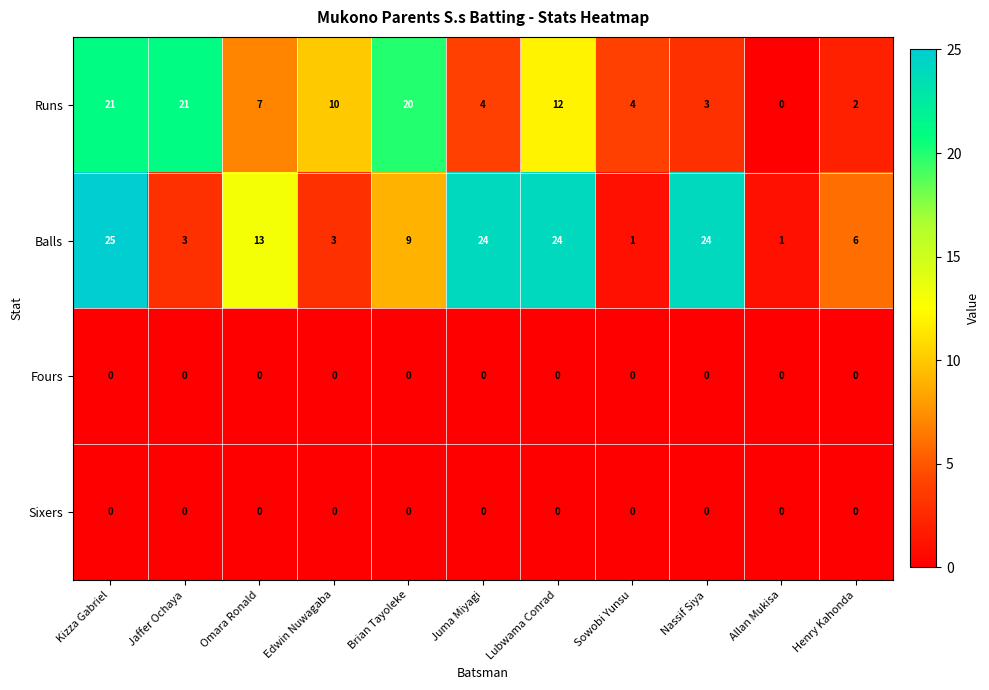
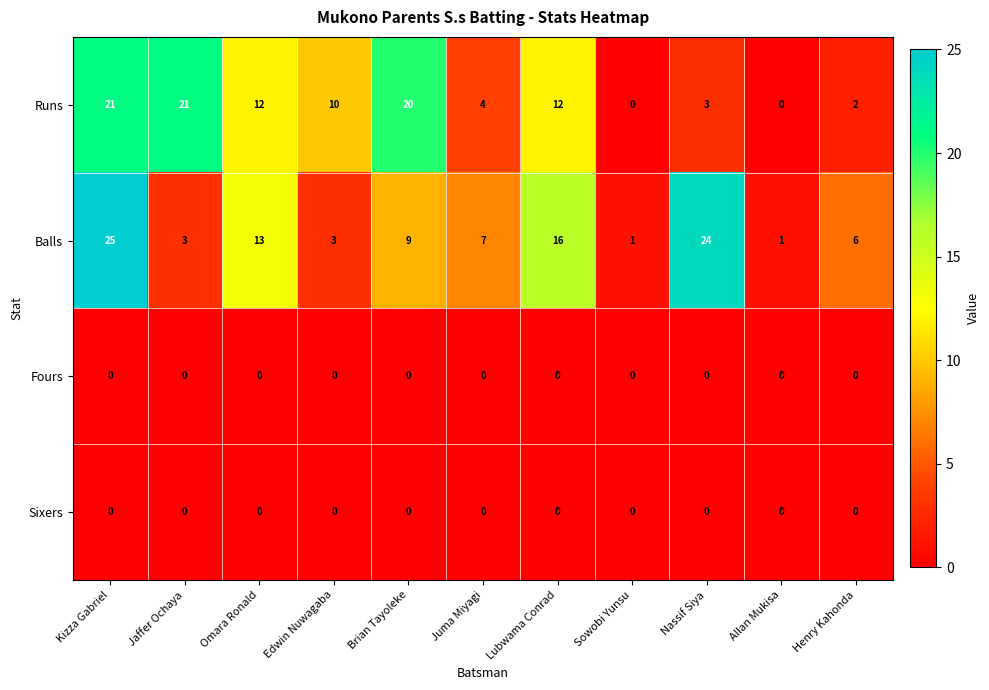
Runs, Omara Ronald: 7 -> 12
Runs, Sowobi Yunsu: 4 -> 0
Balls, Juma Miyagi: 24 -> 7
Balls, Lubwama Conrad: 24 -> 16
